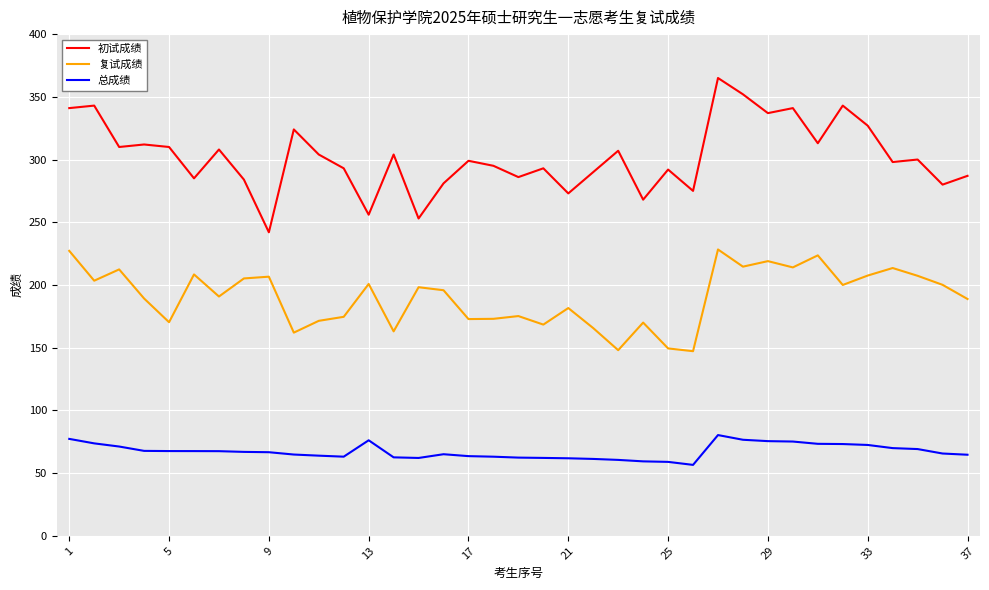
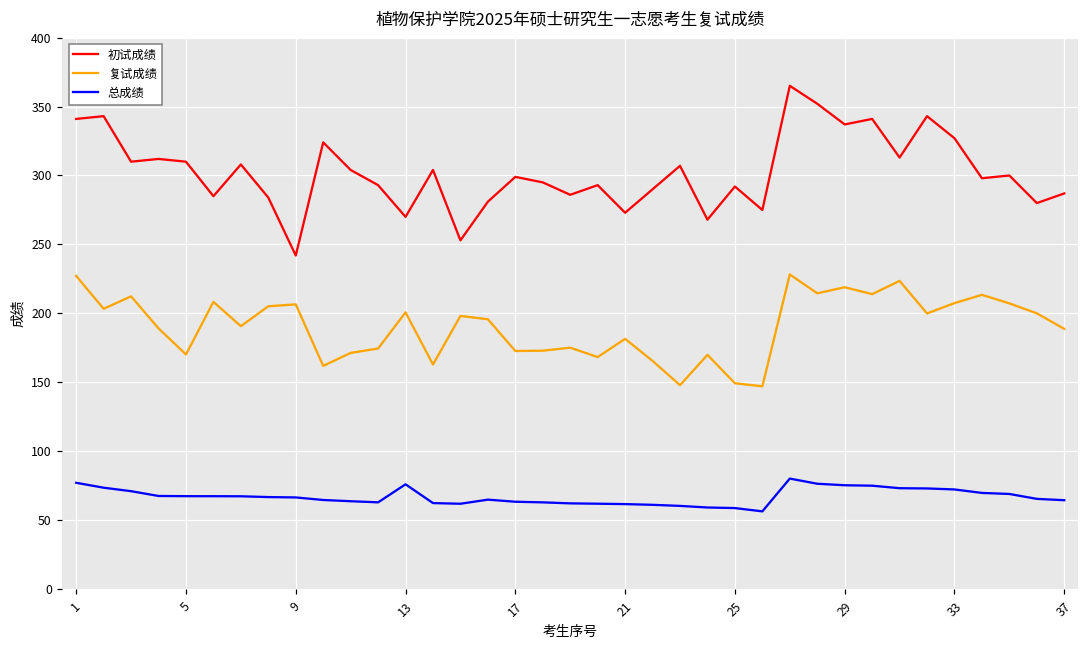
初试成绩, 13: 256 -> 270
